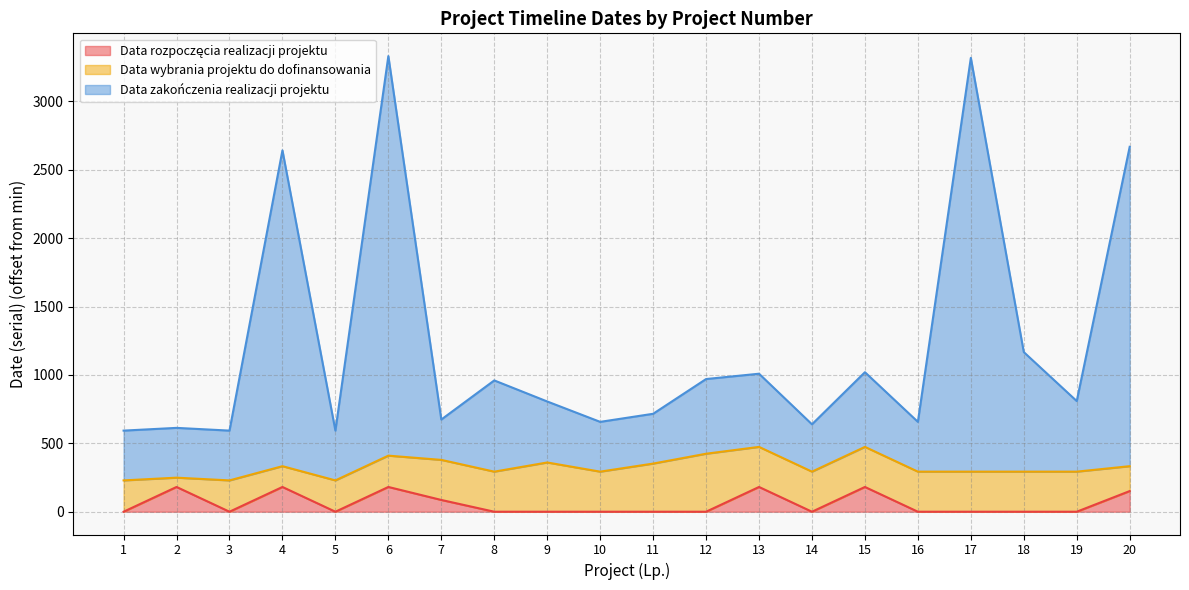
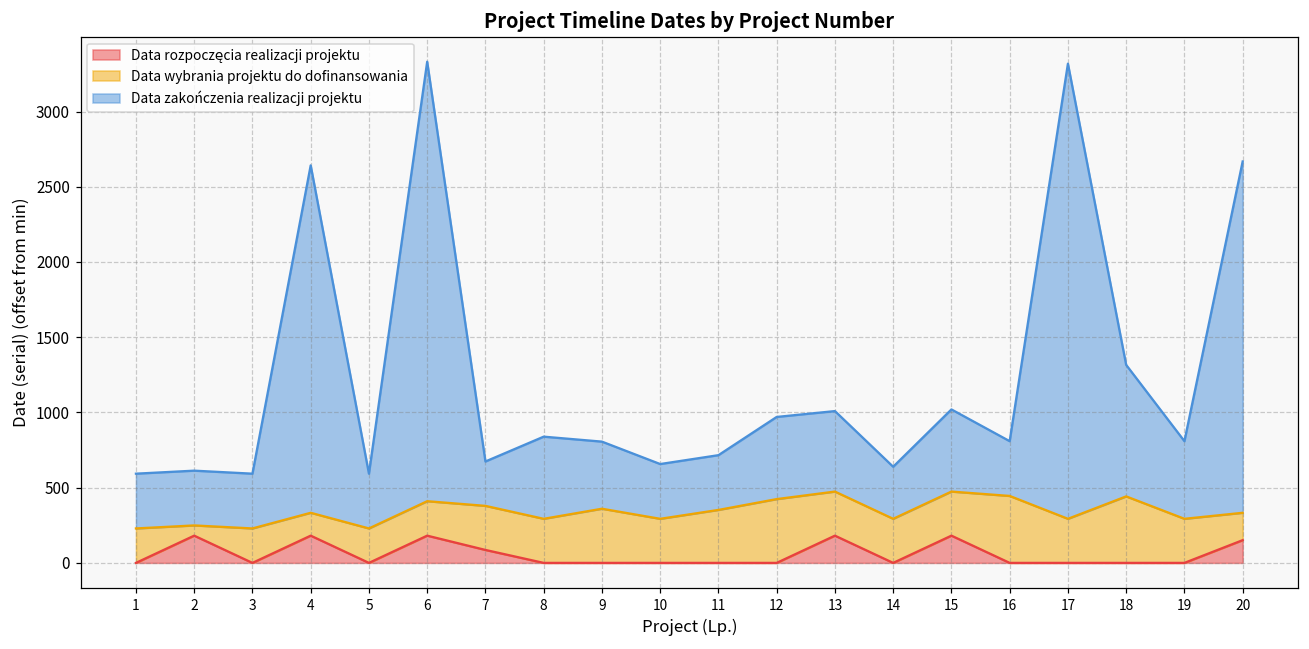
Data zakończenia realizacji projektu, 8: 670 -> 550
Data wybrania projektu do dofinansowania, 16: 290 -> 450
Data wybrania projektu do dofinansowania, 18: 290 -> 440
